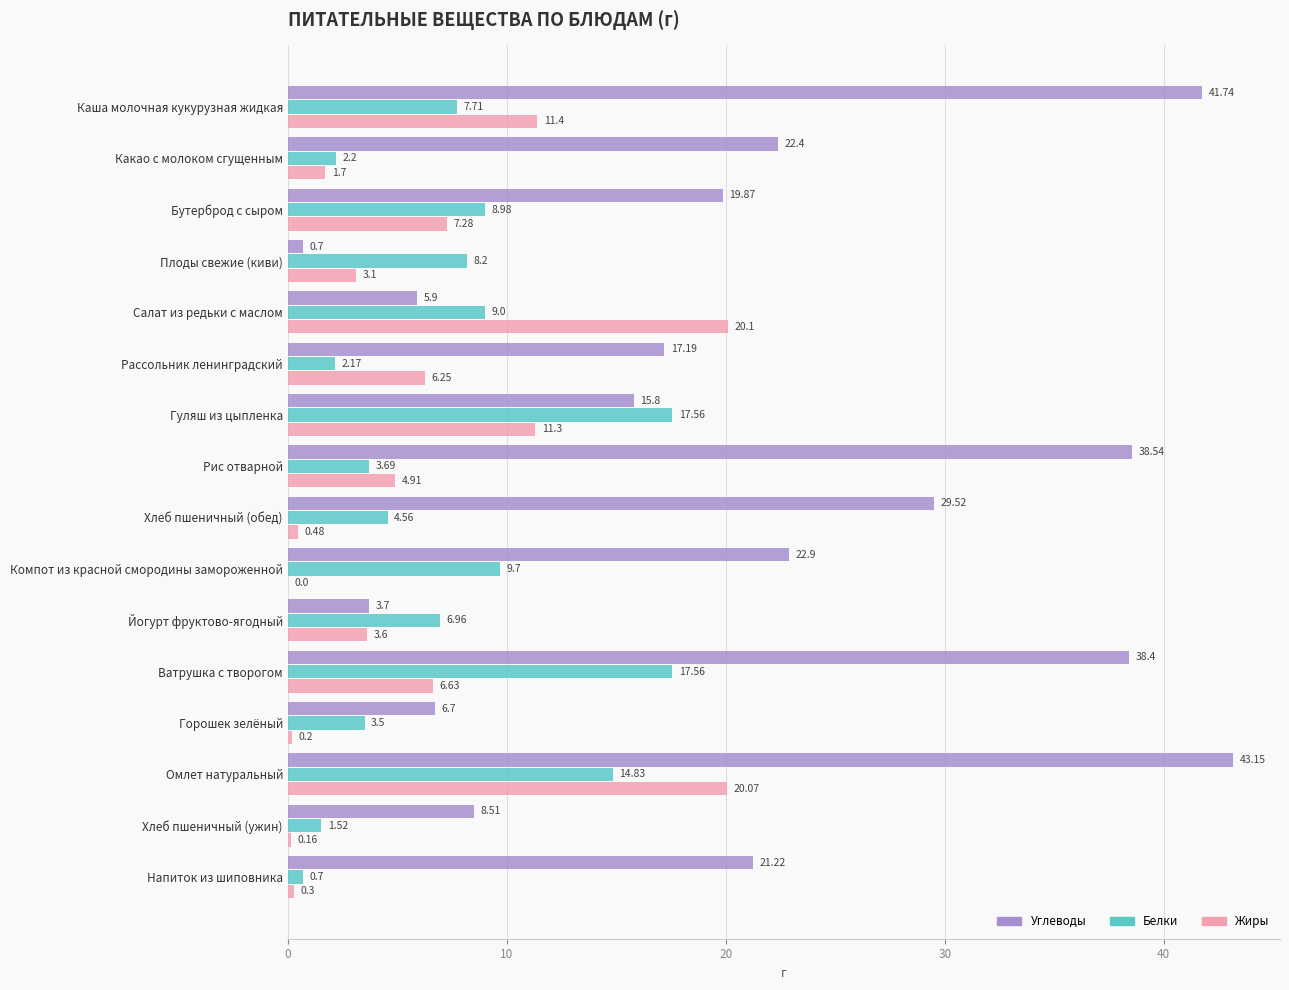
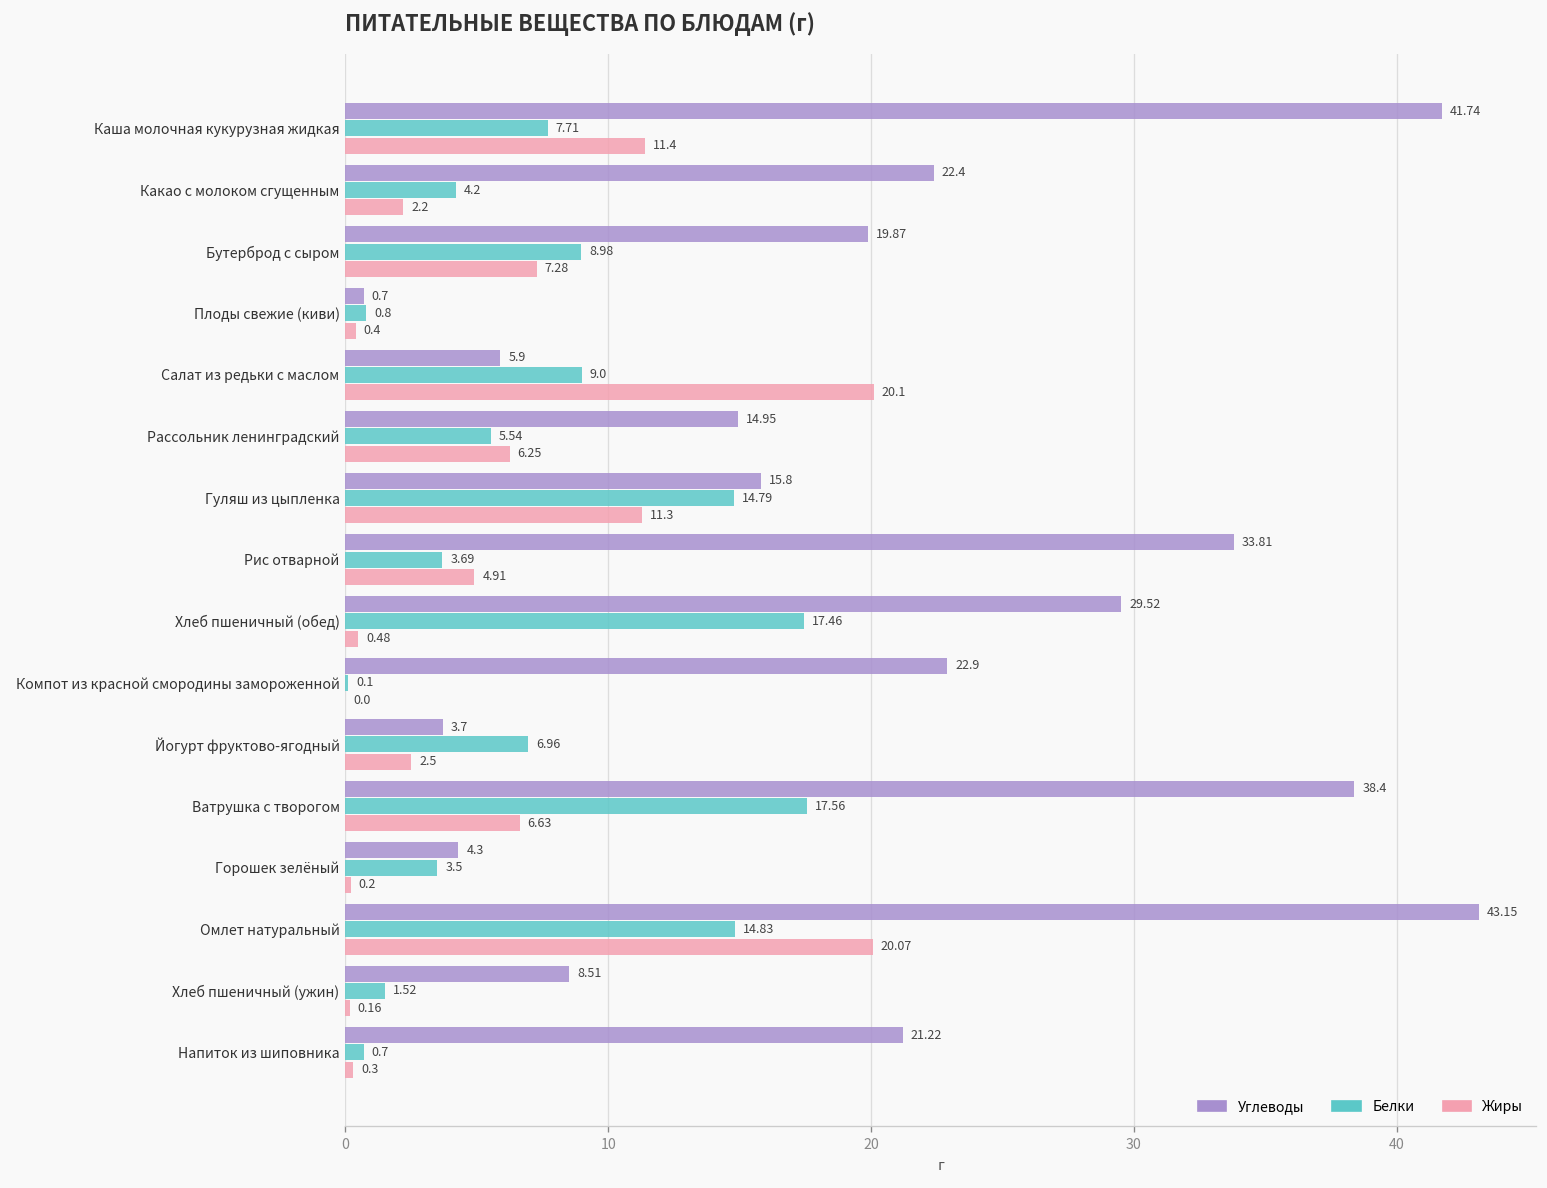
Белки, Какао с молоком сгущенным: 2.2 -> 4.2
Жиры, Какао с молоком сгущенным: 1.7 -> 2.2
Белки, Плоды свежие (киви): 8.2 -> 0.8
Жиры, Плоды свежие (киви): 3.1 -> 0.4
Углеводы, Рассольник ленинградский: 17.19 -> 14.95
Белки, Рассольник ленинградский: 2.17 -> 5.54
Белки, Гуляш из цыпленка: 17.56 -> 14.79
Углеводы, Рис отварной: 38.54 -> 33.81
Белки, Хлеб пшеничный (обед): 4.56 -> 17.46
Белки, Компот из красной смородины замороженной: 9.7 -> 0.1
Жиры, Йогурт фруктово-ягодный: 3.6 -> 2.5
Углеводы, Горошек зелёный: 6.7 -> 4.3
